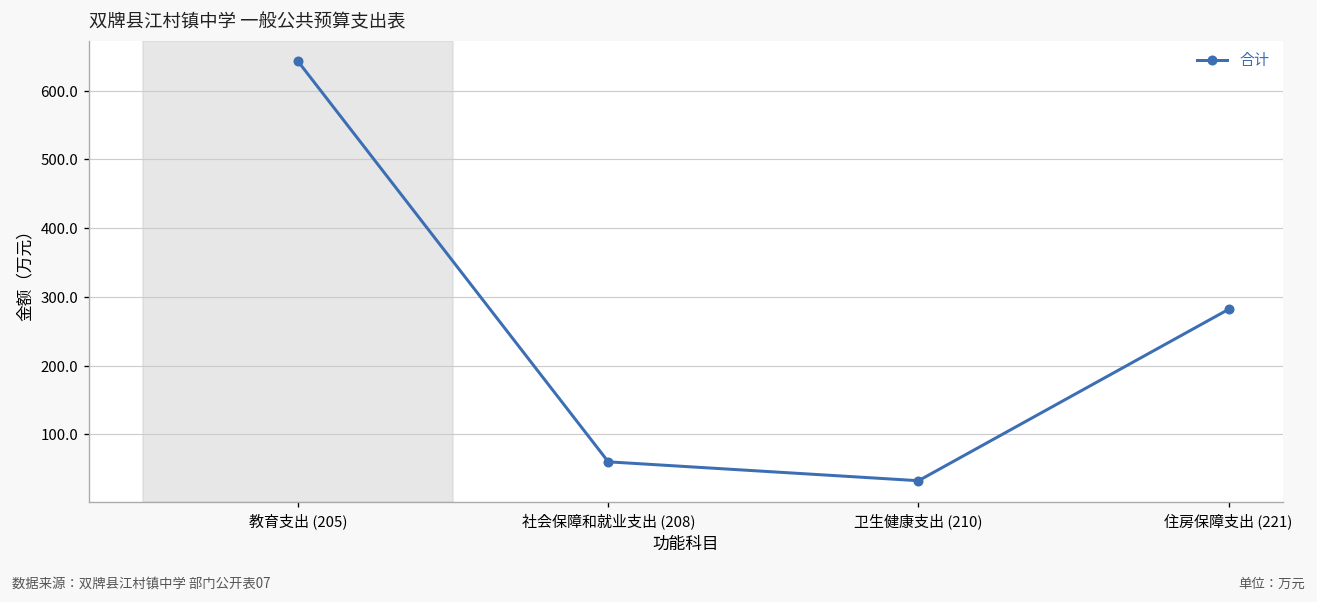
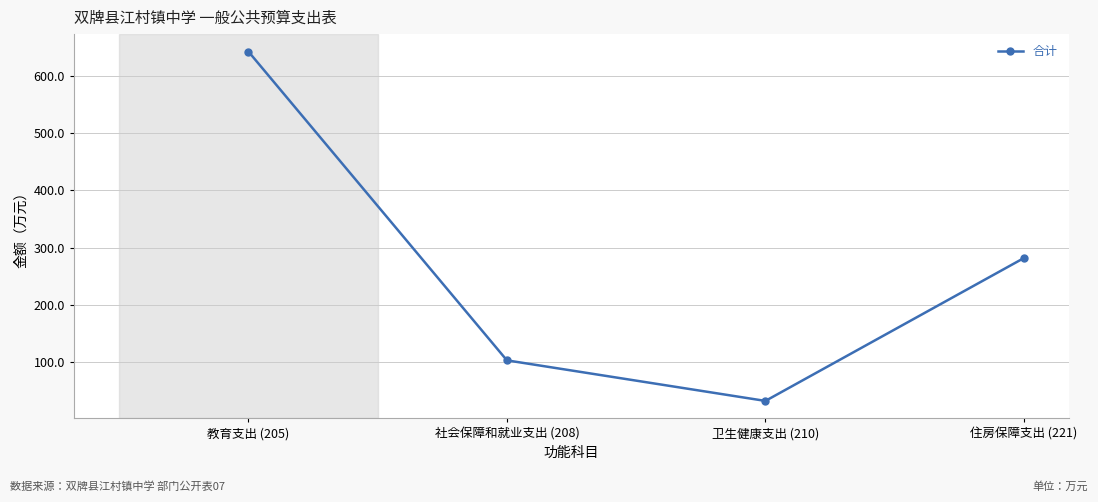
社会保障和就业支出 (208): 60 -> 100
